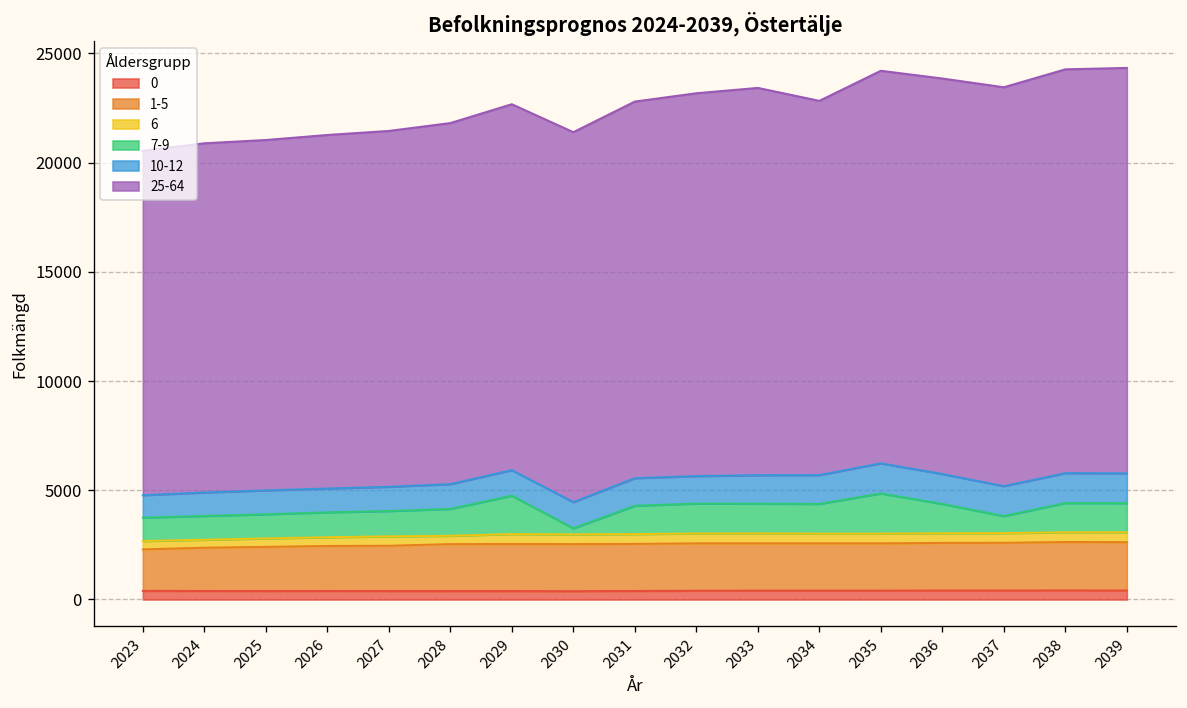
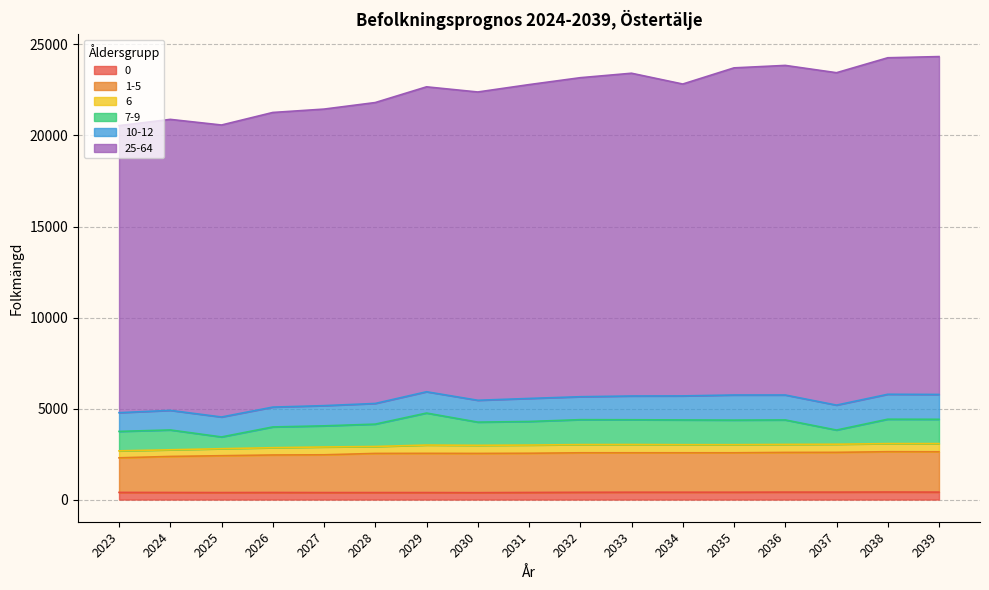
7-9, 2025: 1100 -> 600
7-9, 2030: 300 -> 1300
7-9, 2035: 1800 -> 1400
